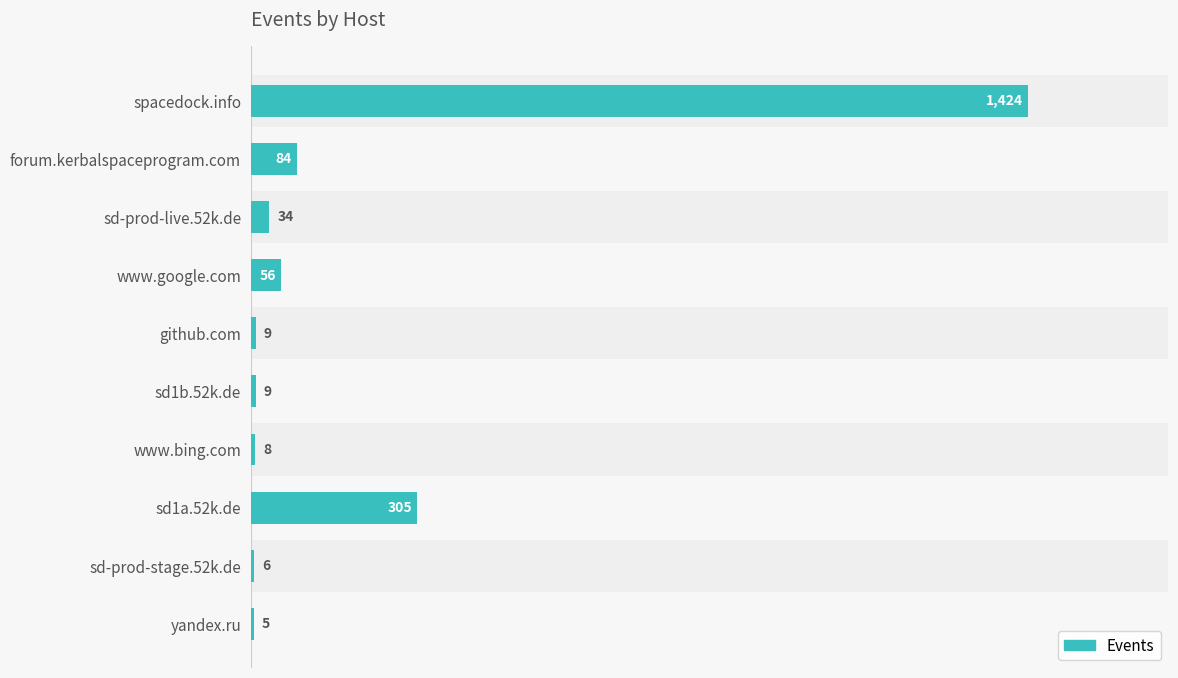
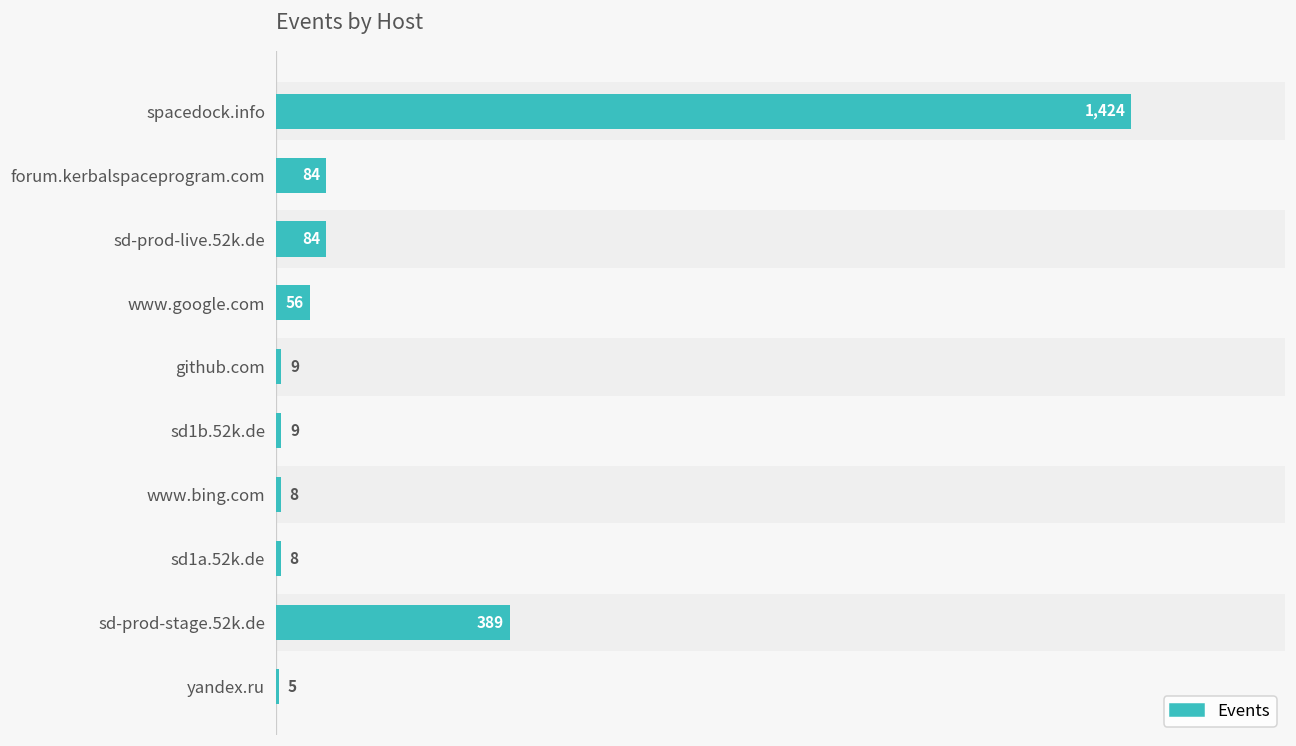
Events, sd-prod-live.52k.de: 34 -> 84
Events, sd1a.52k.de: 305 -> 8
Events, sd-prod-stage.52k.de: 6 -> 389
